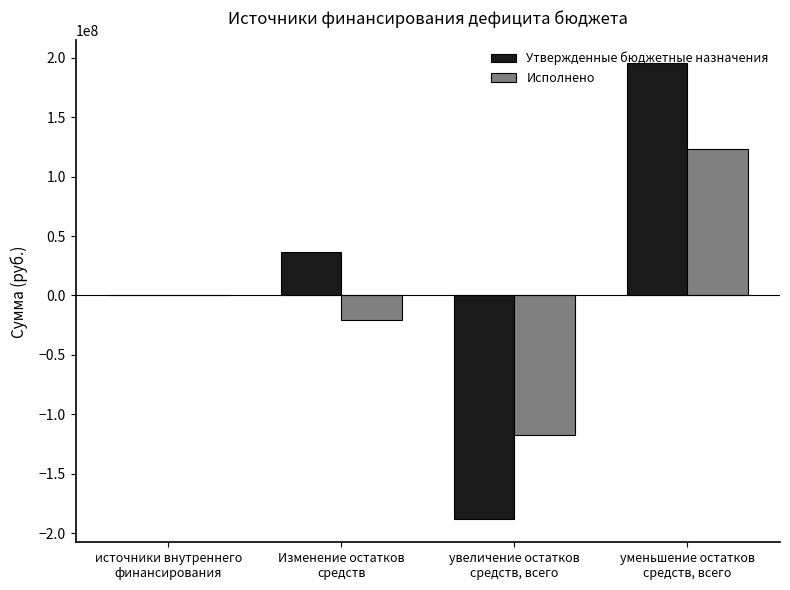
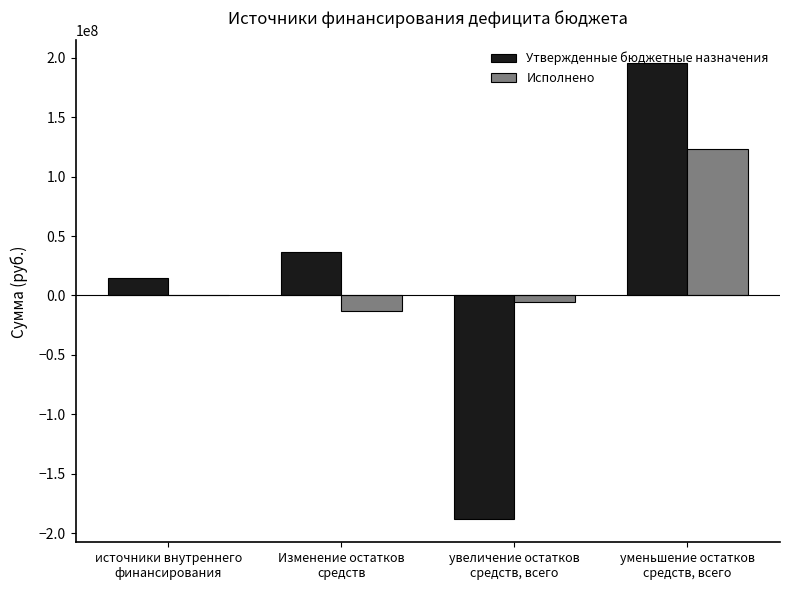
Утвержденные бюджетные назначения, источники внутреннего финансирования: 0 -> 14000000
Исполнено, Изменение остатков средств: -21000000 -> -13000000
Исполнено, увеличение остатков средств, всего: -118000000 -> -5000000
